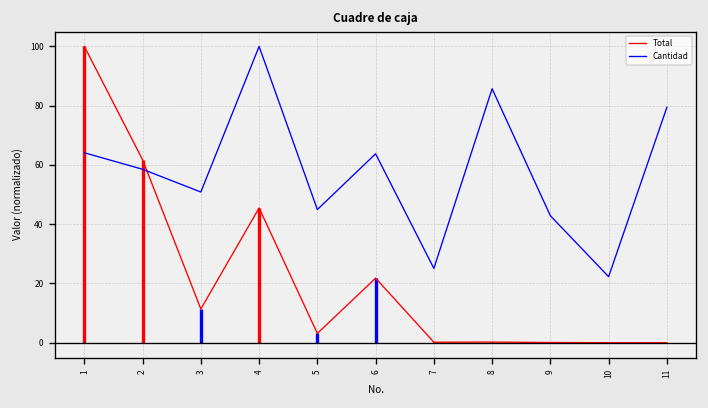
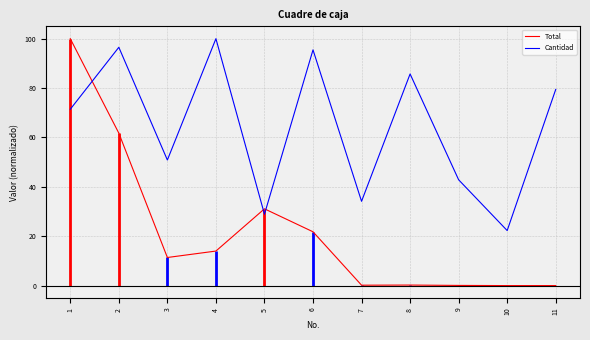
Cantidad, 1: 64 -> 71
Cantidad, 2: 59 -> 97
Total, 4: 45 -> 14
Total, 5: 3 -> 31
Cantidad, 5: 45 -> 29
Cantidad, 6: 64 -> 95
Cantidad, 7: 25 -> 34
